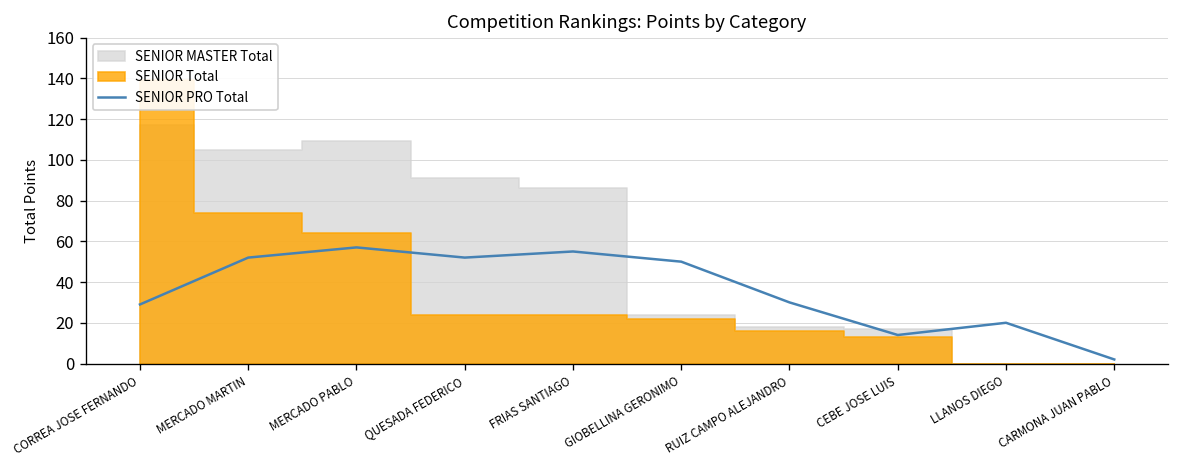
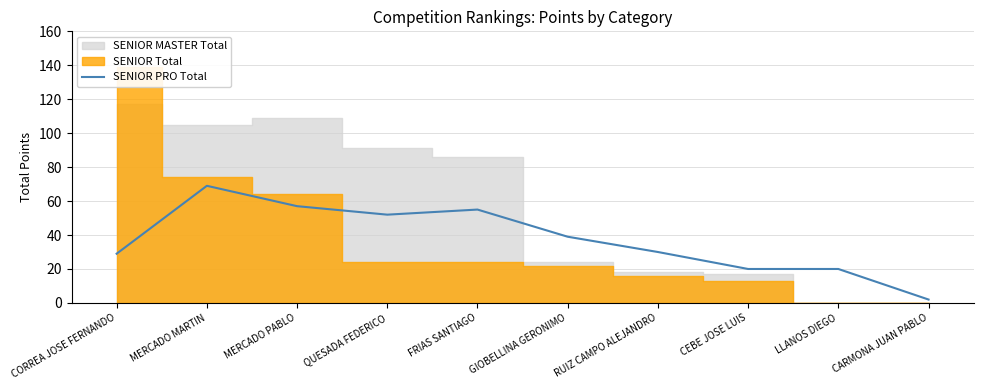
SENIOR PRO Total, MERCADO MARTIN: 52 -> 69
SENIOR PRO Total, GIOBELLINA GERONIMO: 50 -> 39
SENIOR PRO Total, CEBE JOSE LUIS: 14 -> 20
